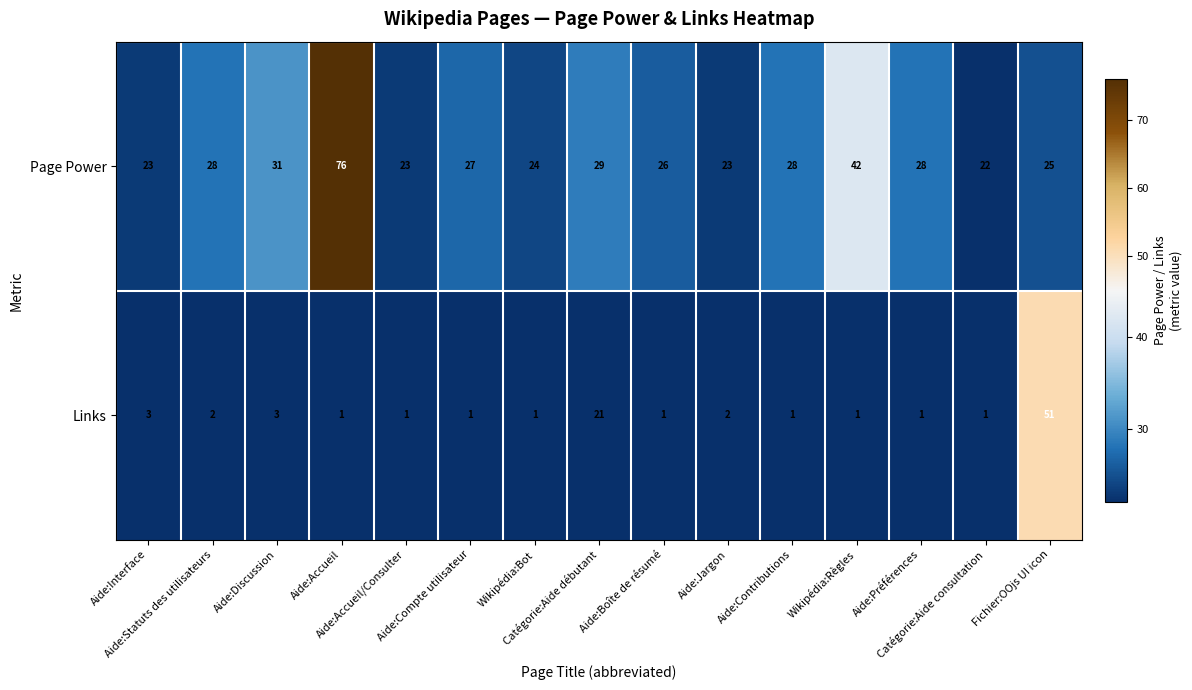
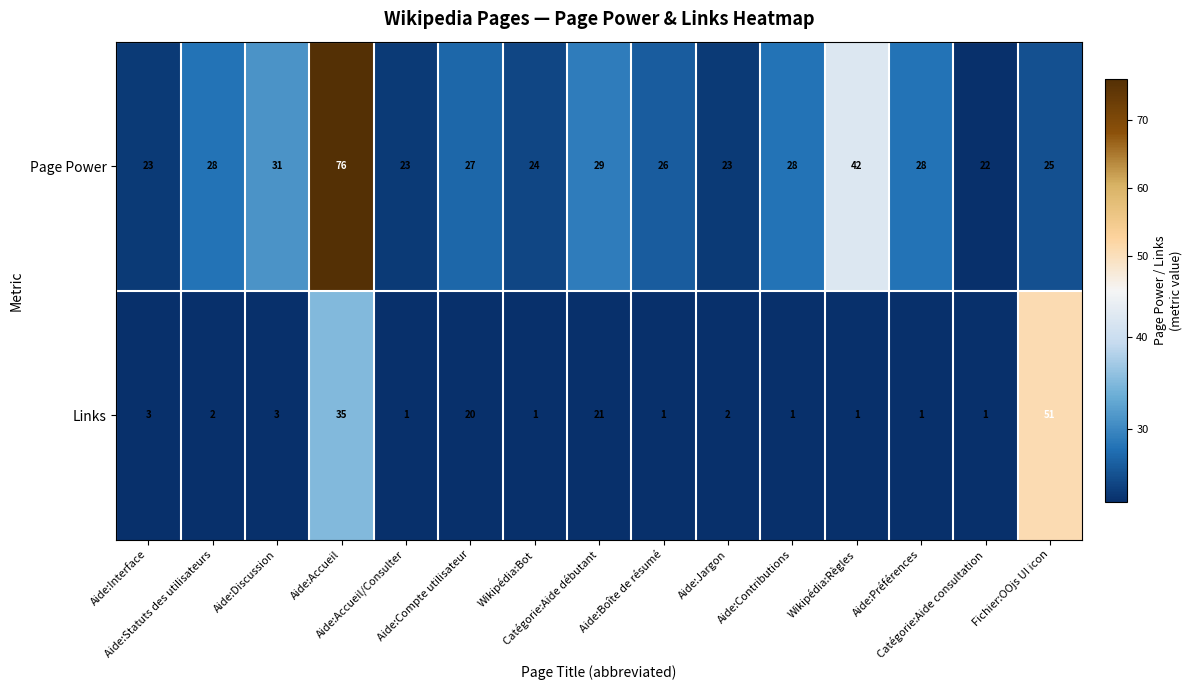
Links, Aide:Accueil: 1 -> 35
Links, Aide:Compte utilisateur: 1 -> 20
